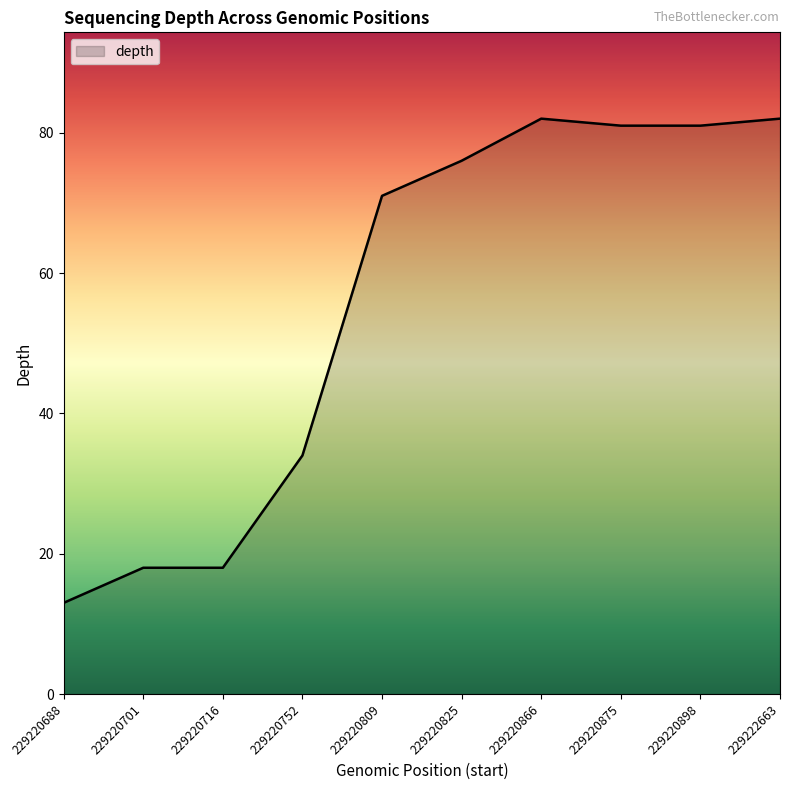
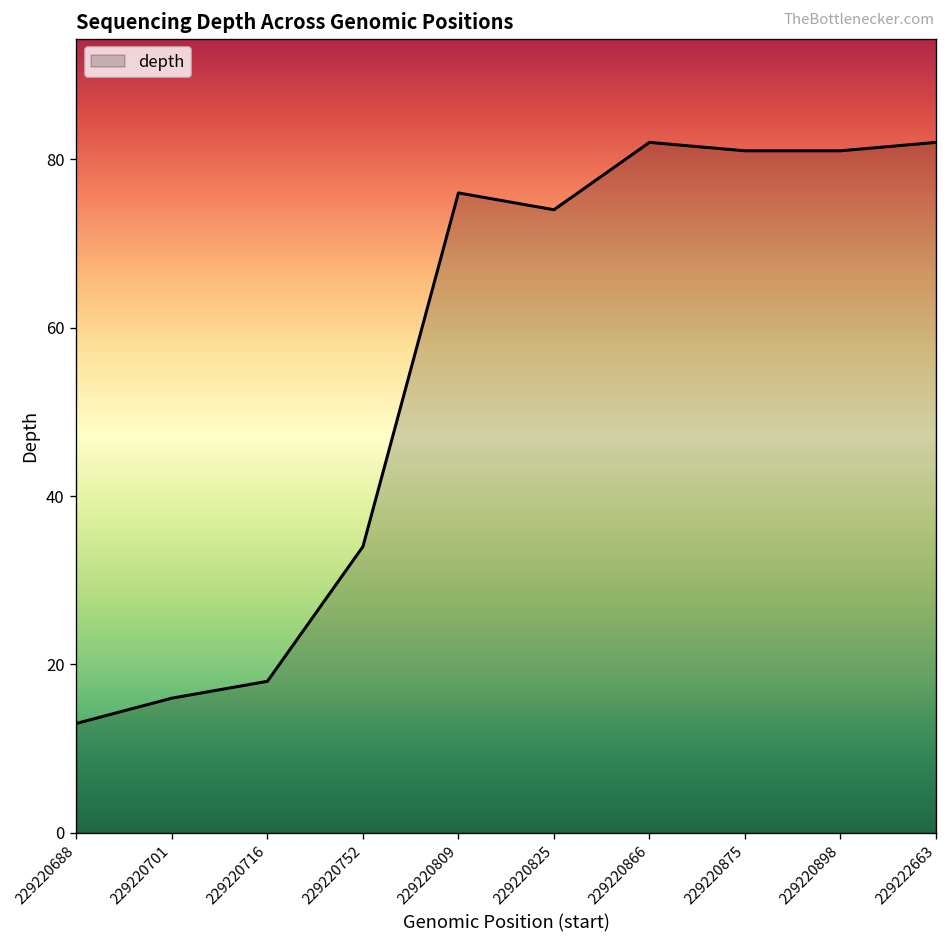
229220701: 18 -> 16
229220809: 71 -> 76
229220825: 76 -> 74
